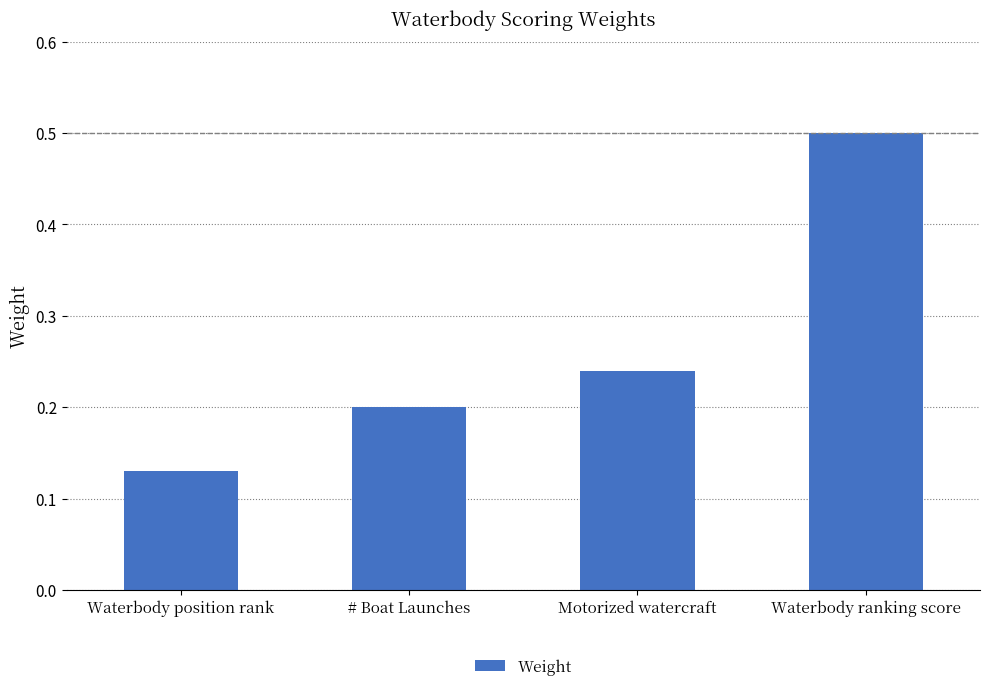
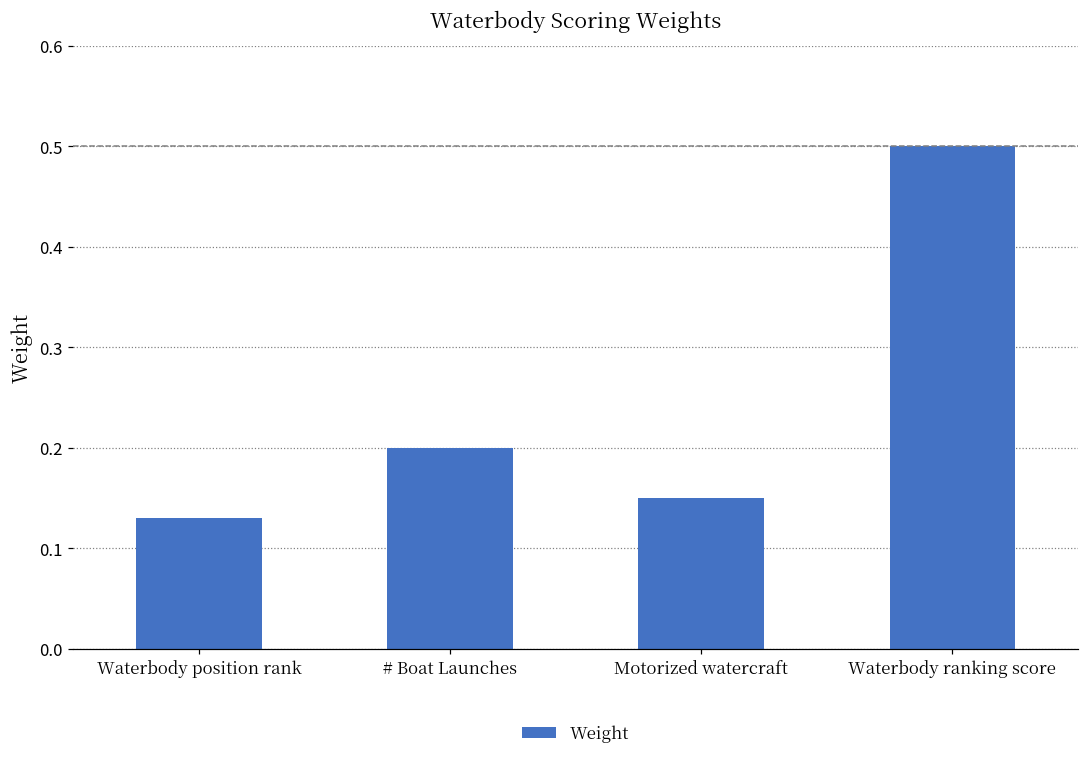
Motorized watercraft: 0.24 -> 0.15
